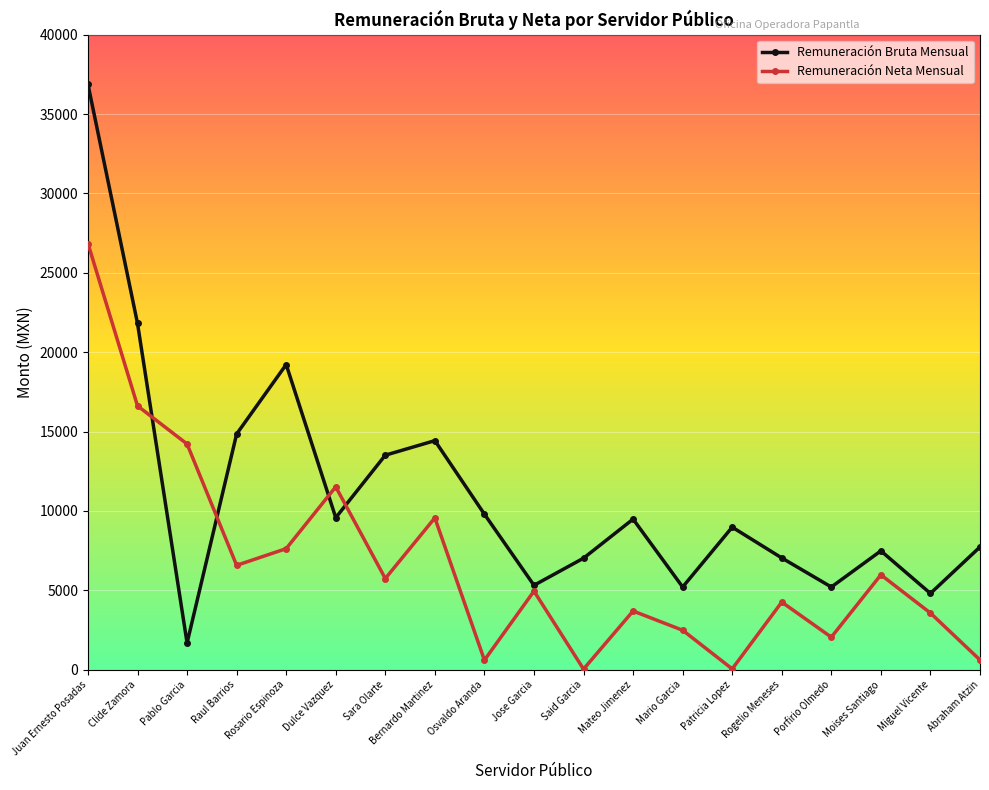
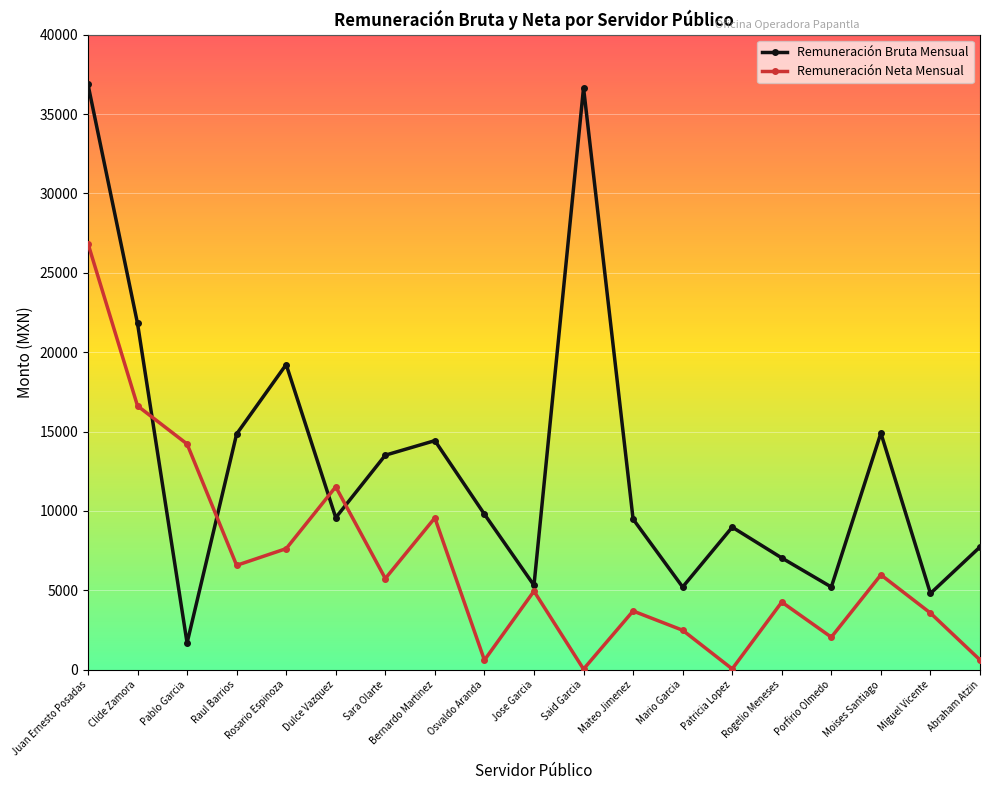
Remuneración Bruta Mensual, Said Garcia: 7000 -> 36700
Remuneración Bruta Mensual, Moises Santiago: 7500 -> 14900
